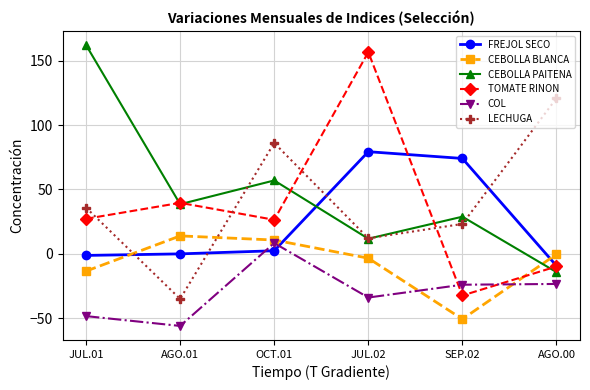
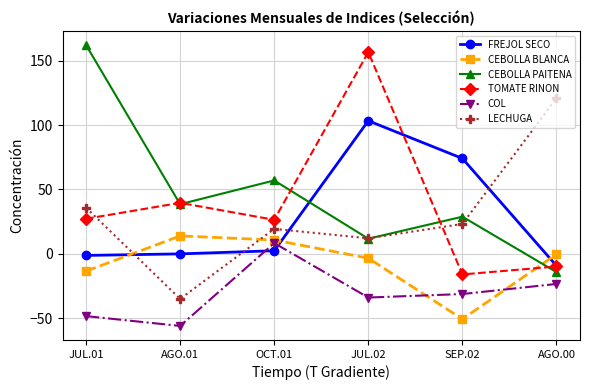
LECHUGA, OCT.01: 86 -> 19
FREJOL SECO, JUL.02: 79 -> 103
TOMATE RINON, SEP.02: -32 -> -16
COL, SEP.02: -24 -> -31
